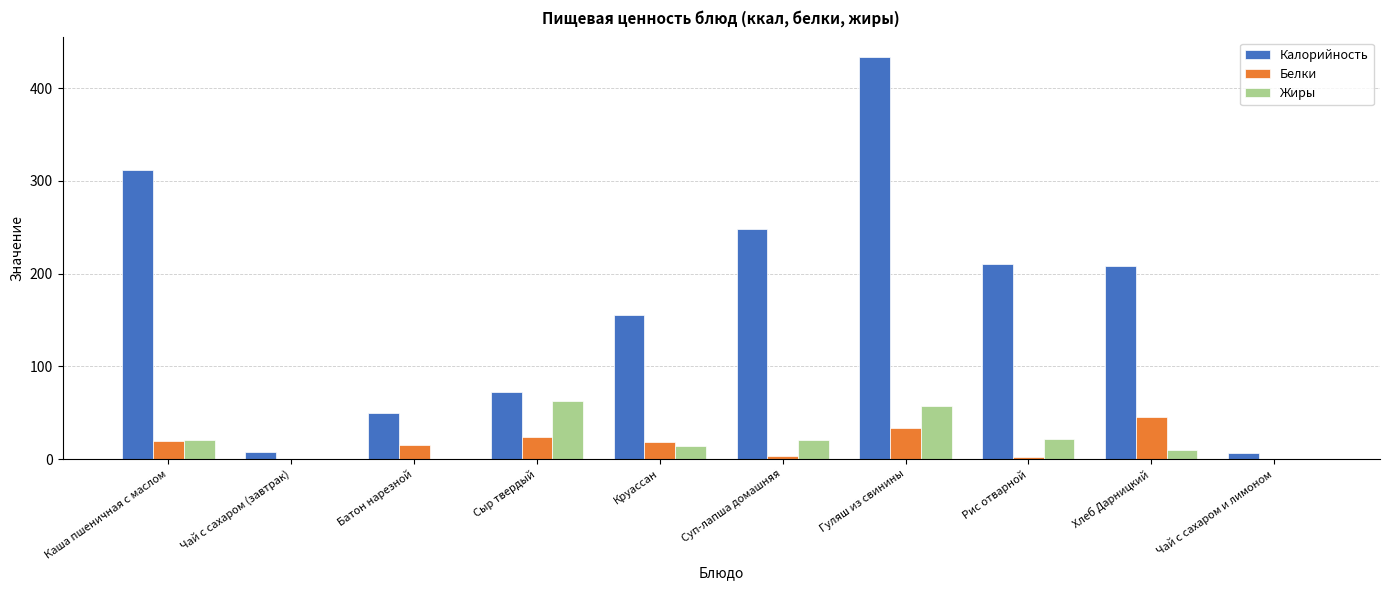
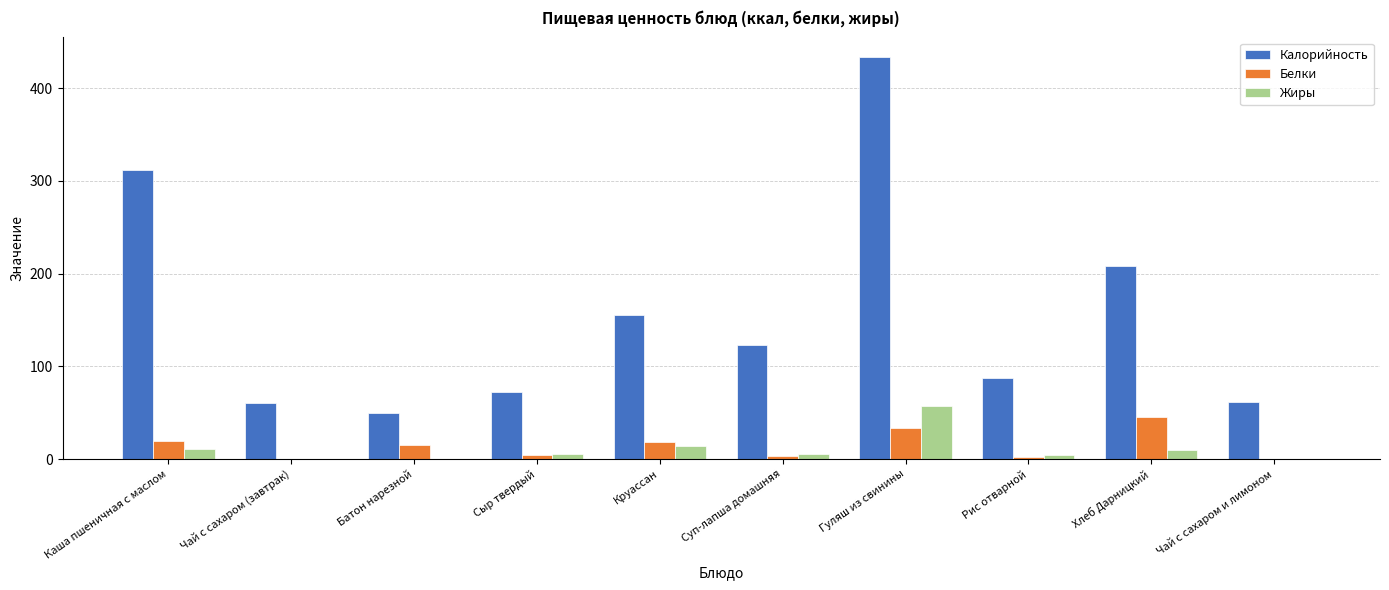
Жиры, Каша пшеничная с маслом: 20 -> 10
Калорийность, Чай с сахаром (завтрак): 10 -> 60
Белки, Сыр твердый: 20 -> 10
Жиры, Сыр твердый: 60 -> 10
Калорийность, Суп-лапша домашняя: 250 -> 120
Жиры, Суп-лапша домашняя: 20 -> 10
Калорийность, Рис отварной: 210 -> 90
Жиры, Рис отварной: 20 -> 10
Калорийность, Чай с сахаром и лимоном: 10 -> 60
